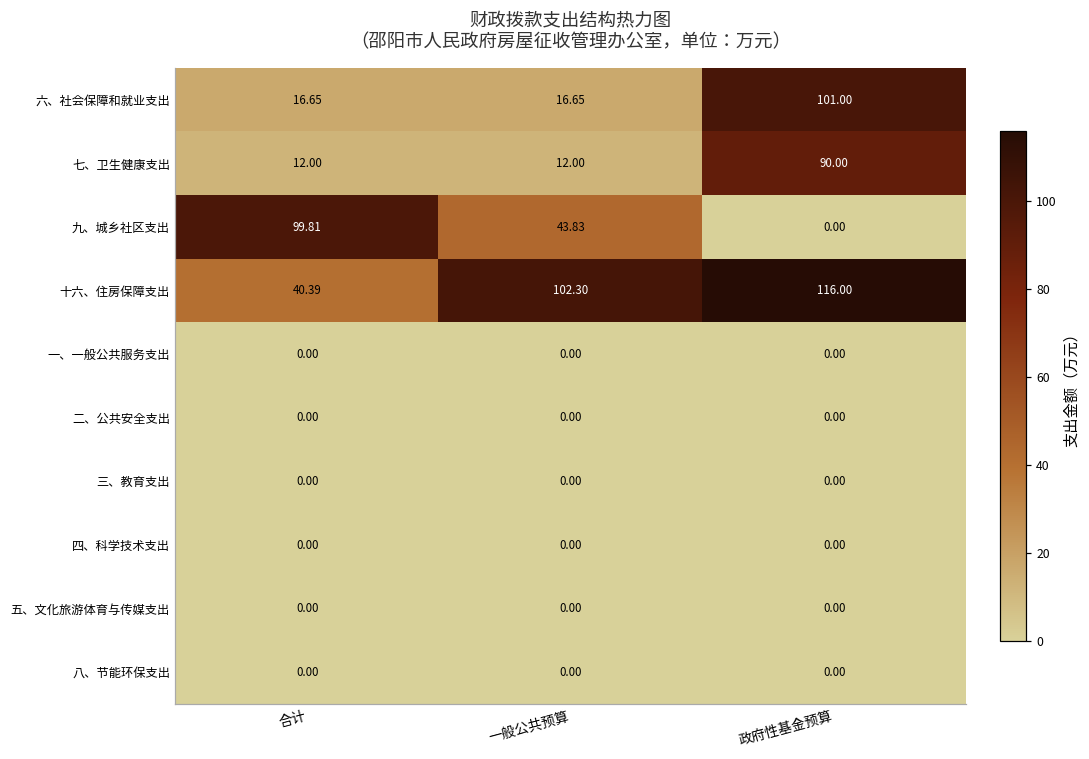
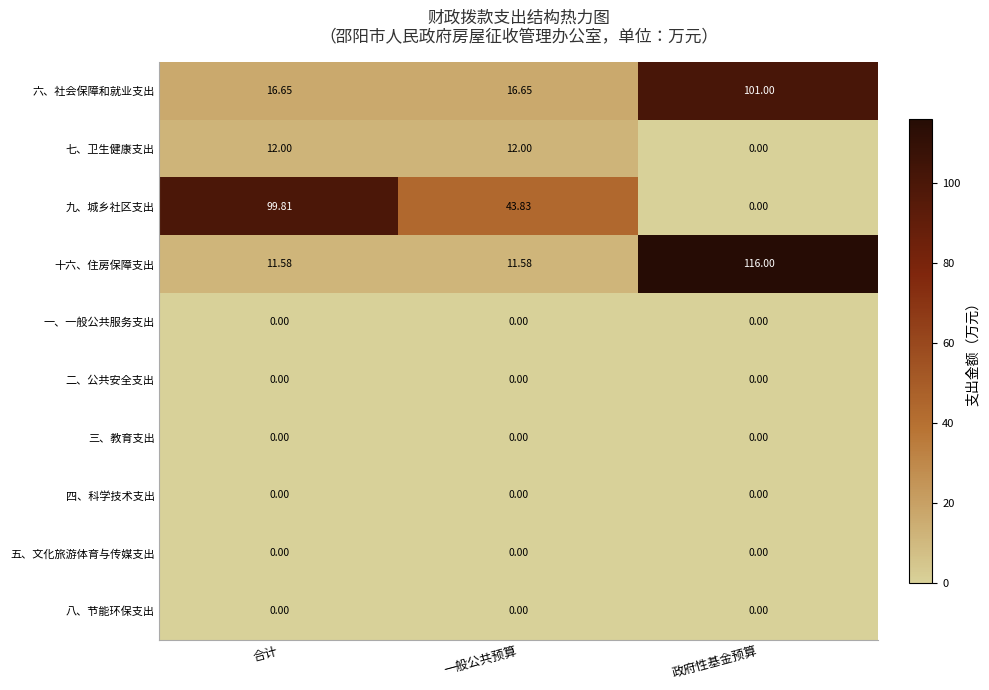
七、卫生健康支出, 政府性基金预算: 90.00 -> 0.00
十六、住房保障支出, 合计: 40.39 -> 11.58
十六、住房保障支出, 一般公共预算: 102.30 -> 11.58
